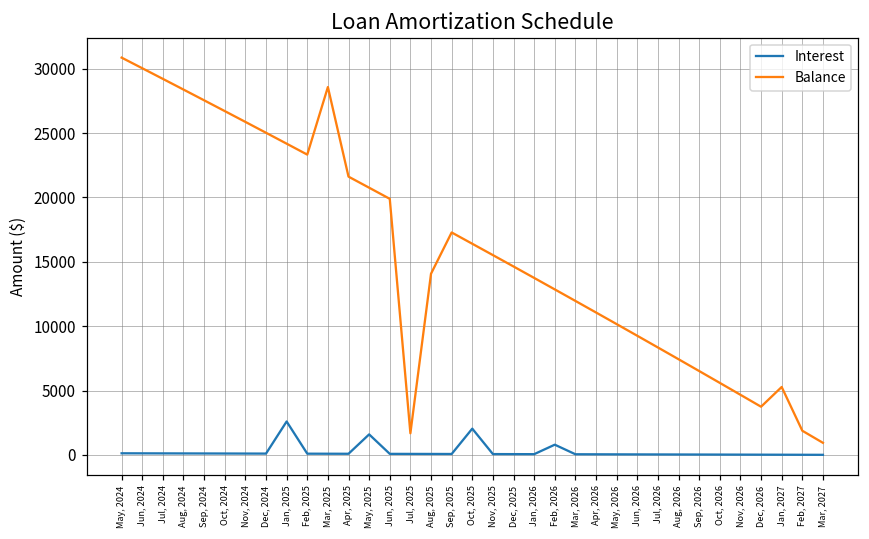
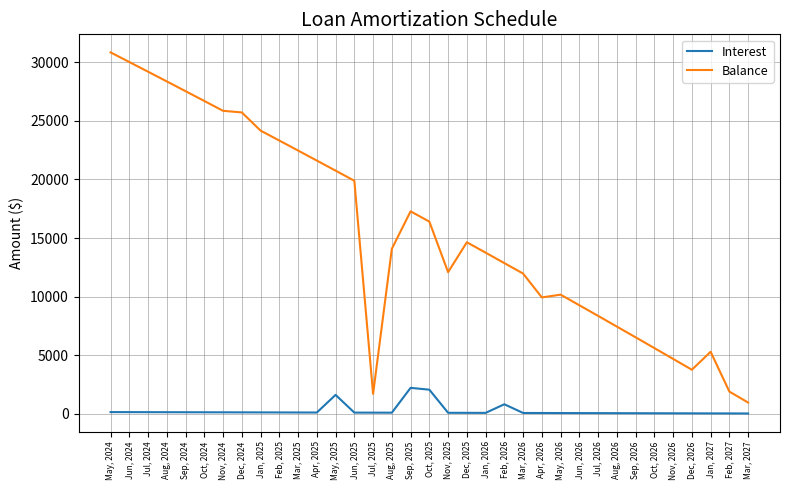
Balance, Dec, 2024: 25000 -> 25700
Interest, Jan, 2025: 2600 -> 100
Balance, Mar, 2025: 28600 -> 22500
Interest, Sep, 2025: 100 -> 2200
Balance, Nov, 2025: 15500 -> 12100
Balance, Apr, 2026: 11100 -> 9900
